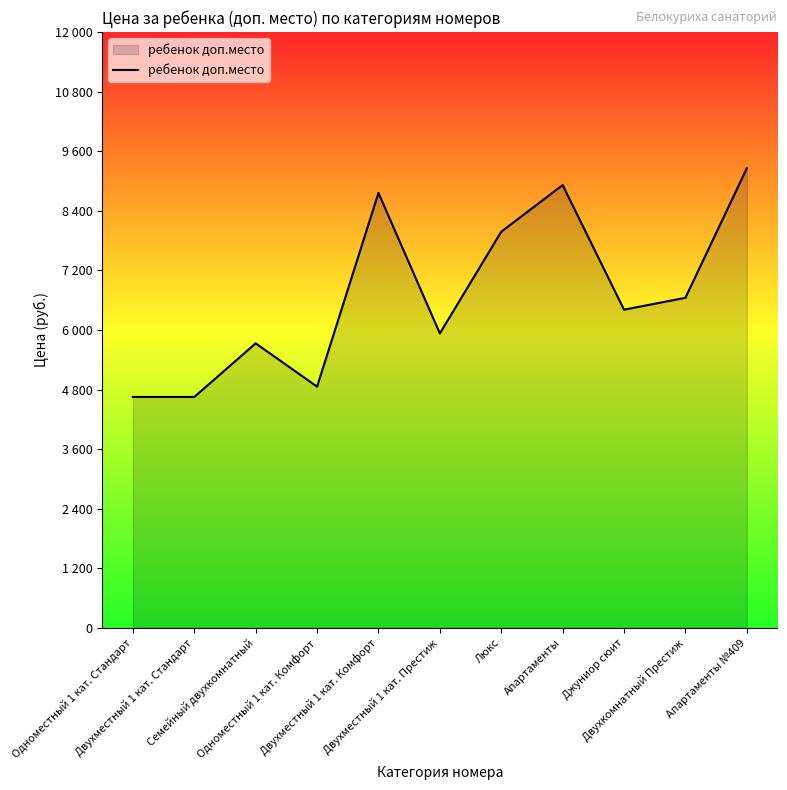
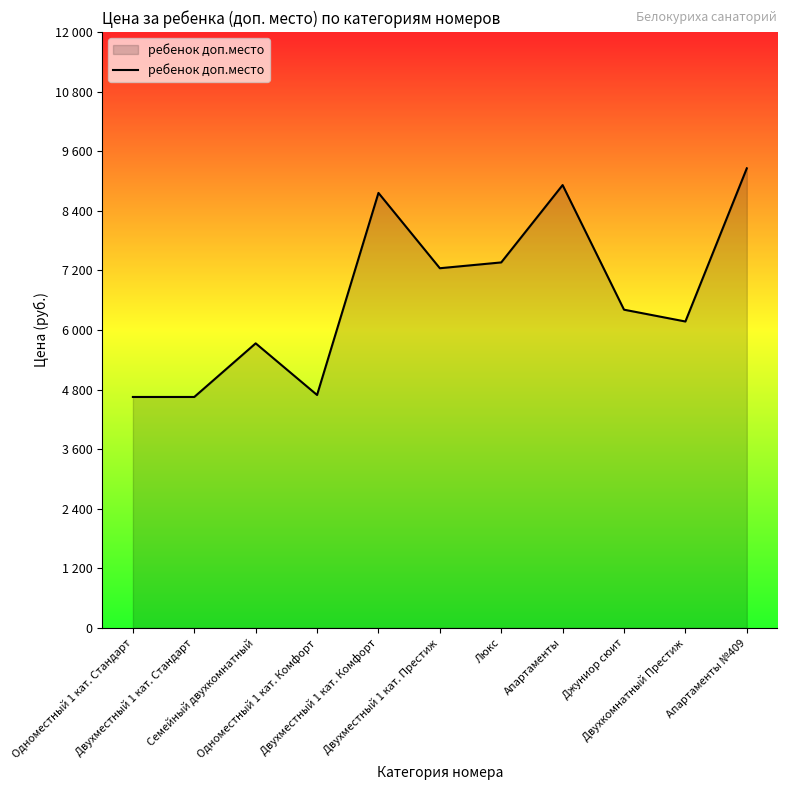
Одноместный 1 кат. Комфорт: 4900 -> 4700
Двухместный 1 кат. Престиж: 5900 -> 7200
Люкс: 8000 -> 7400
Двухкомнатный Престиж: 6600 -> 6200
